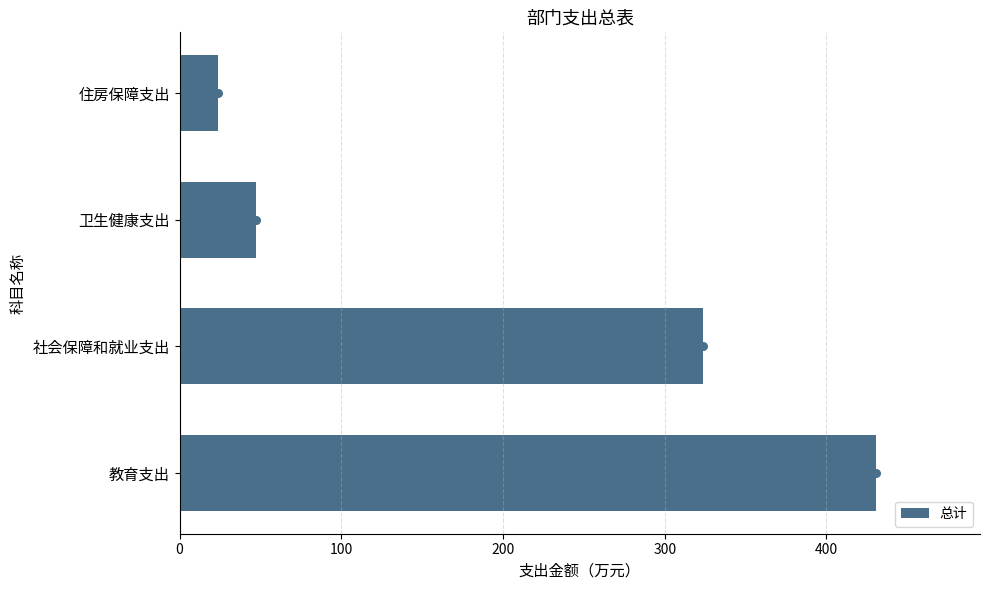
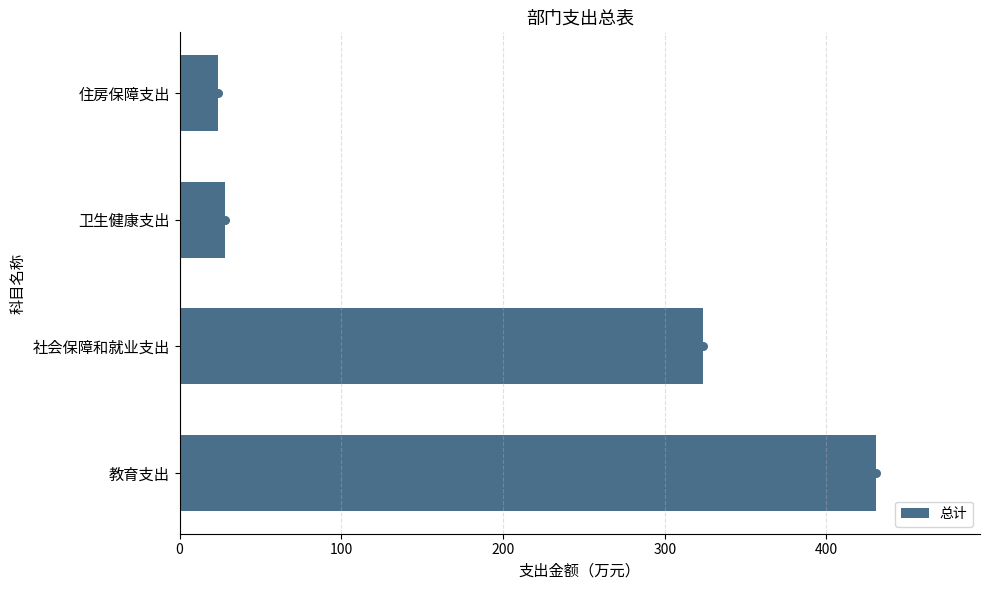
卫生健康支出: 48 -> 28
